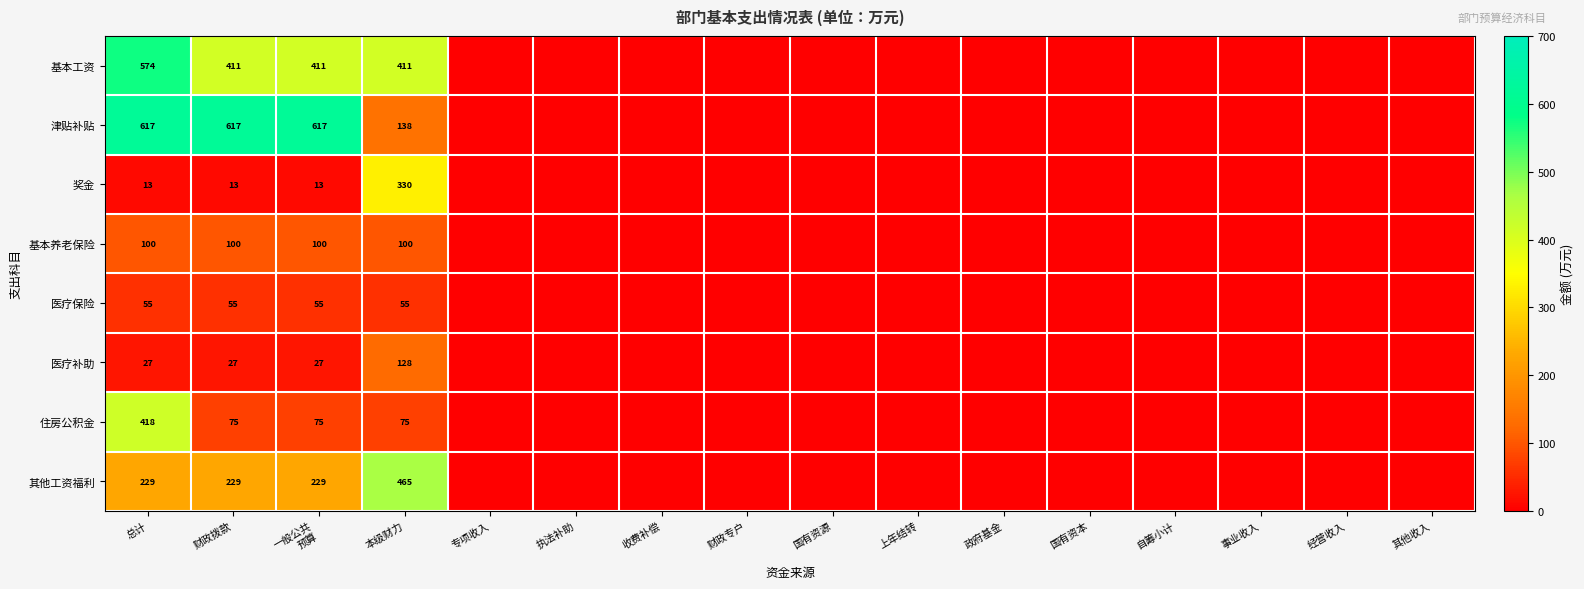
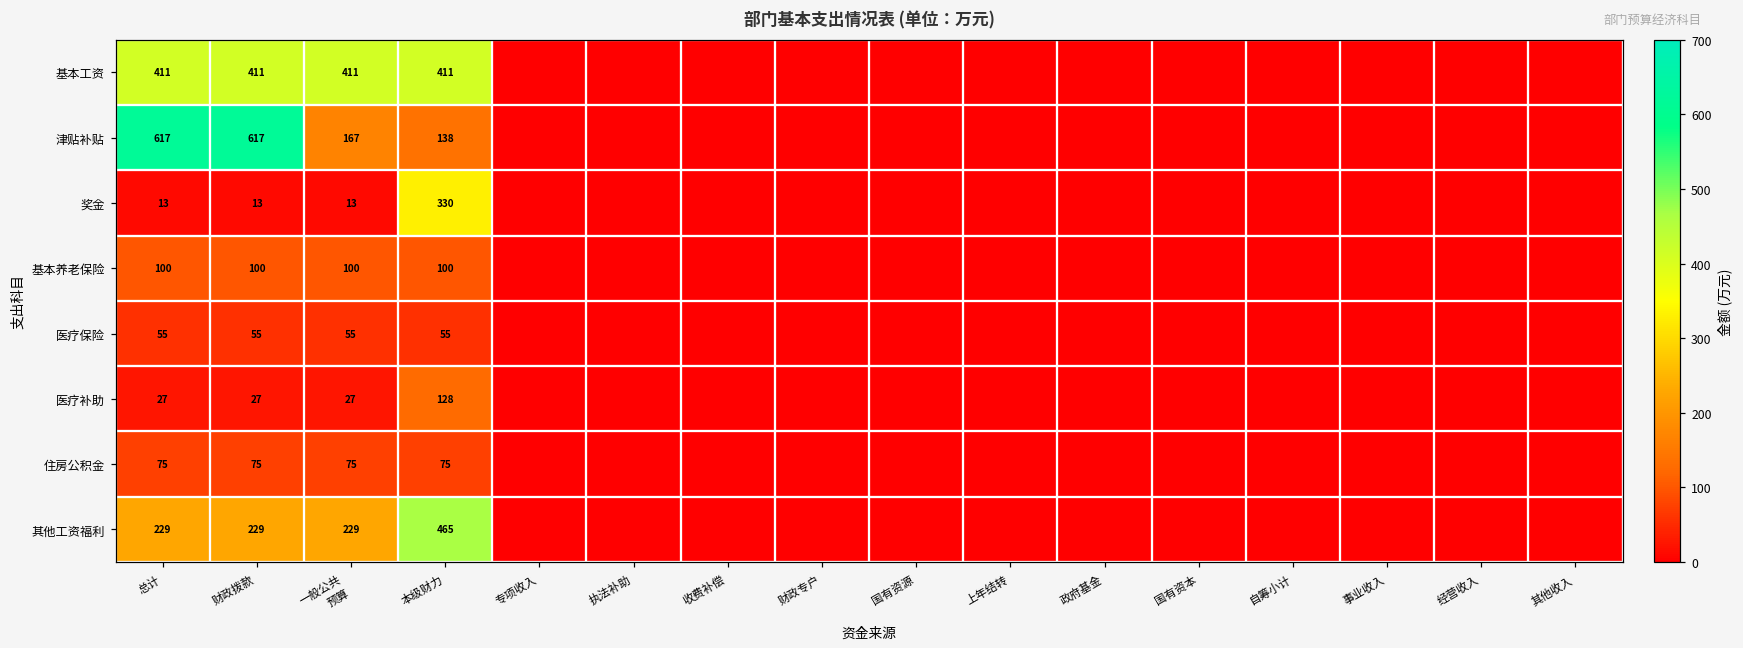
基本工资, 总计: 574 -> 411
津贴补贴, 一般公共 预算: 617 -> 167
住房公积金, 总计: 418 -> 75
